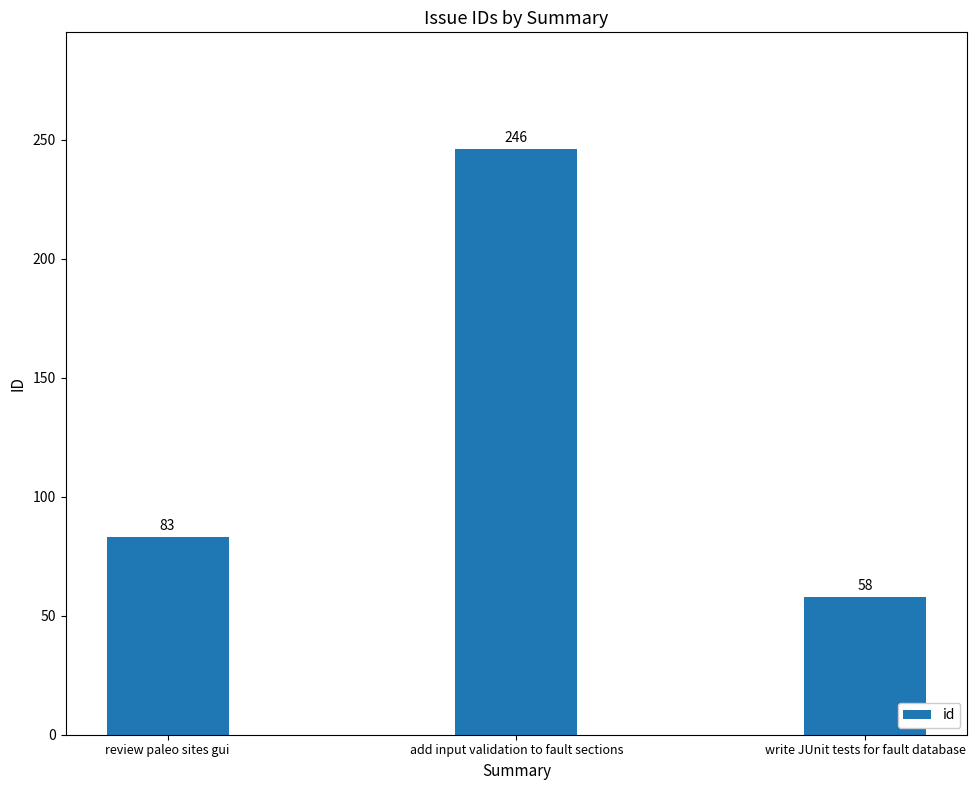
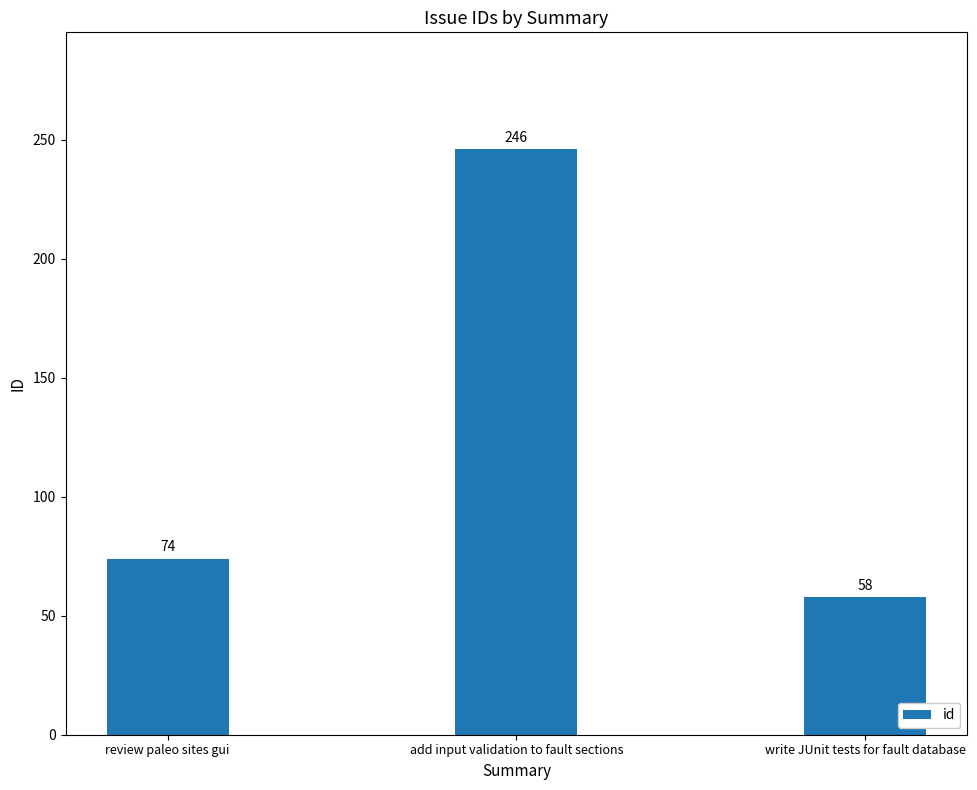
review paleo sites gui: 83 -> 74
